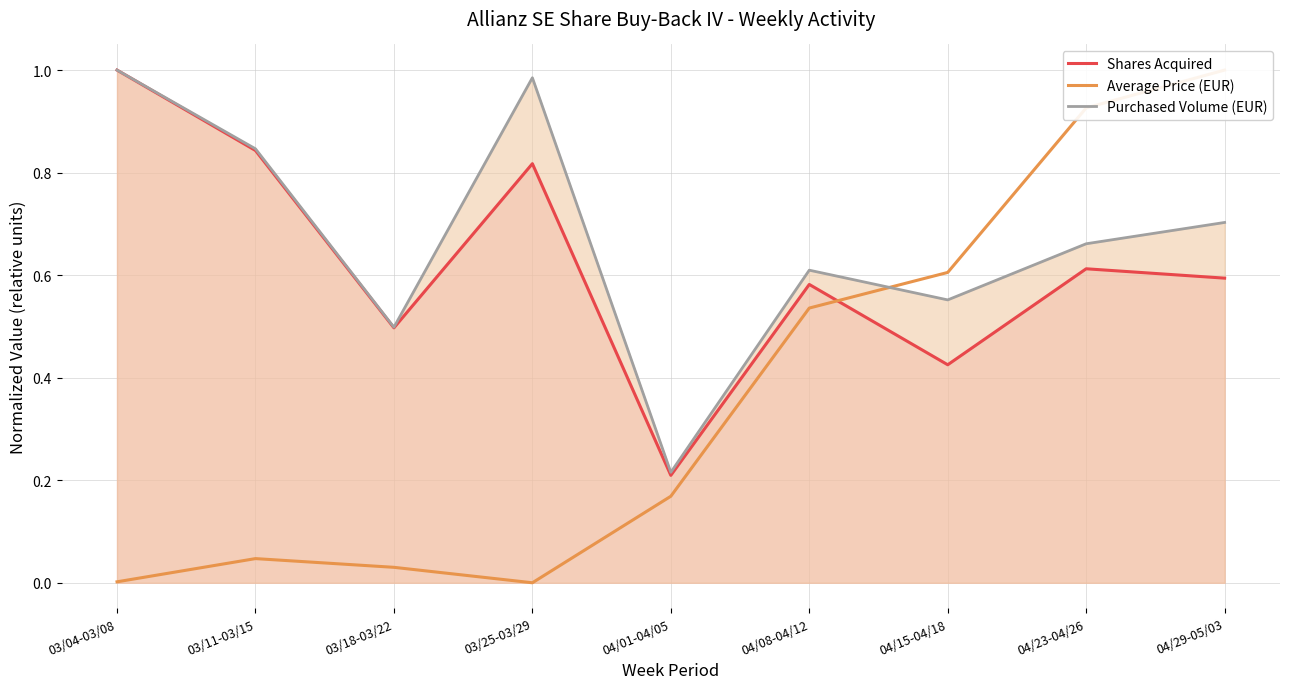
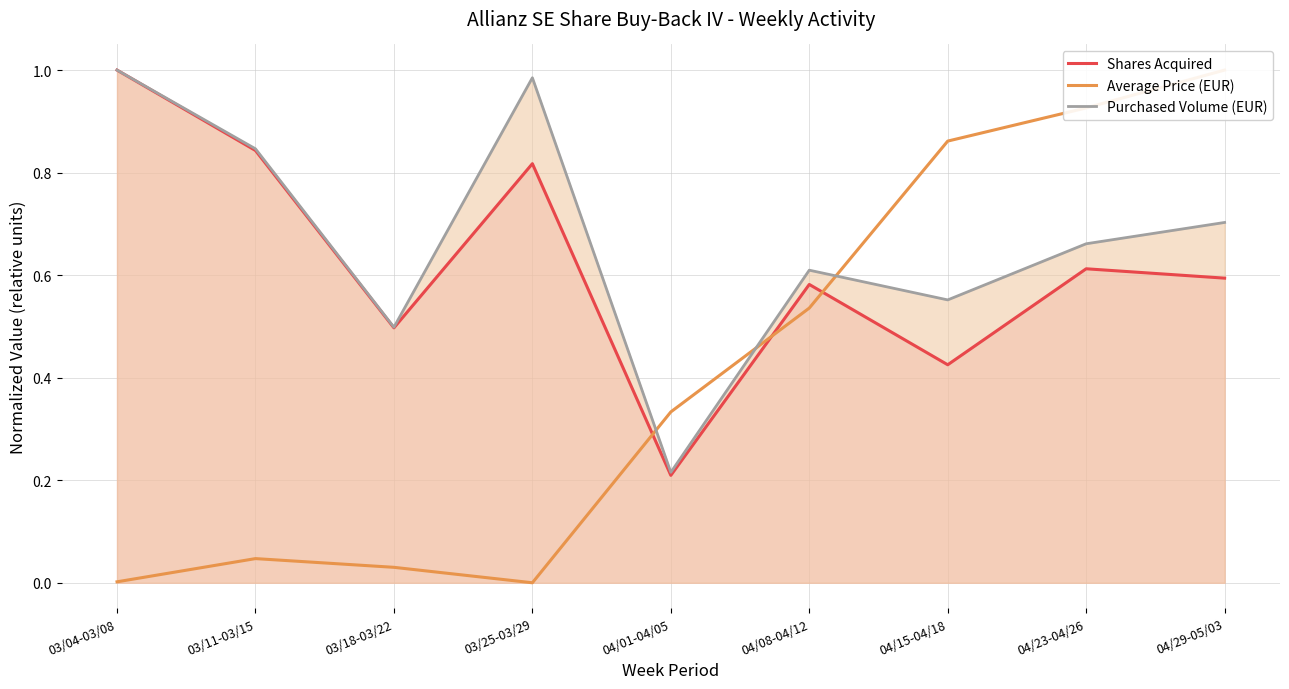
Average Price (EUR), 04/01-04/05: 0.17 -> 0.33
Average Price (EUR), 04/15-04/18: 0.61 -> 0.86
